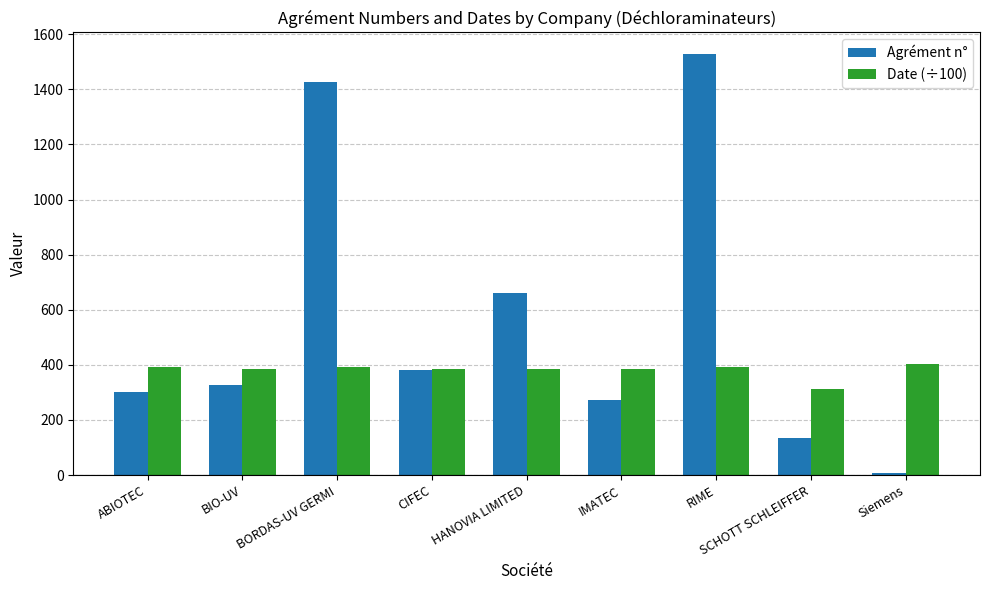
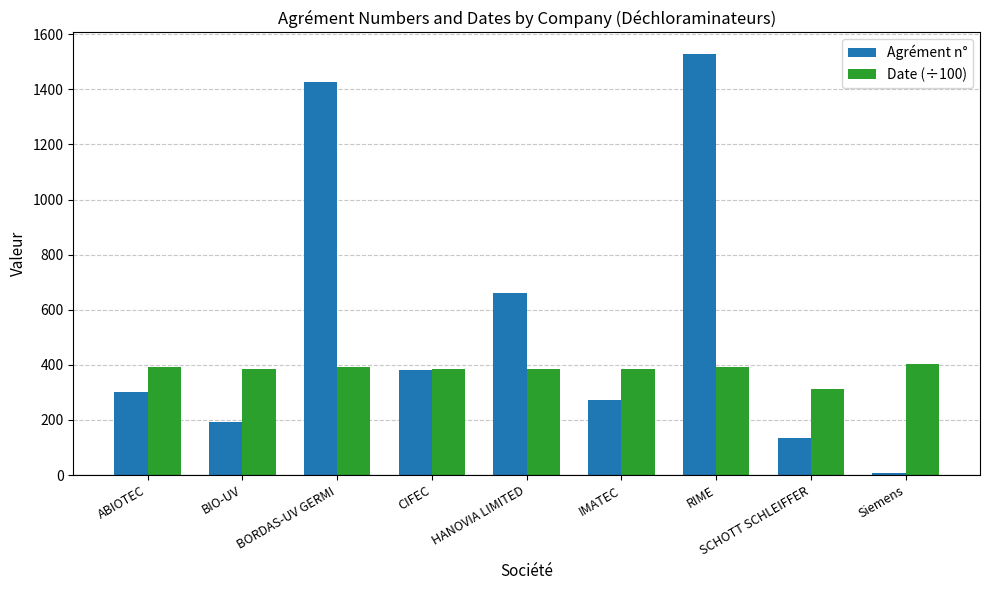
Agrément n°, BIO-UV: 330 -> 190
